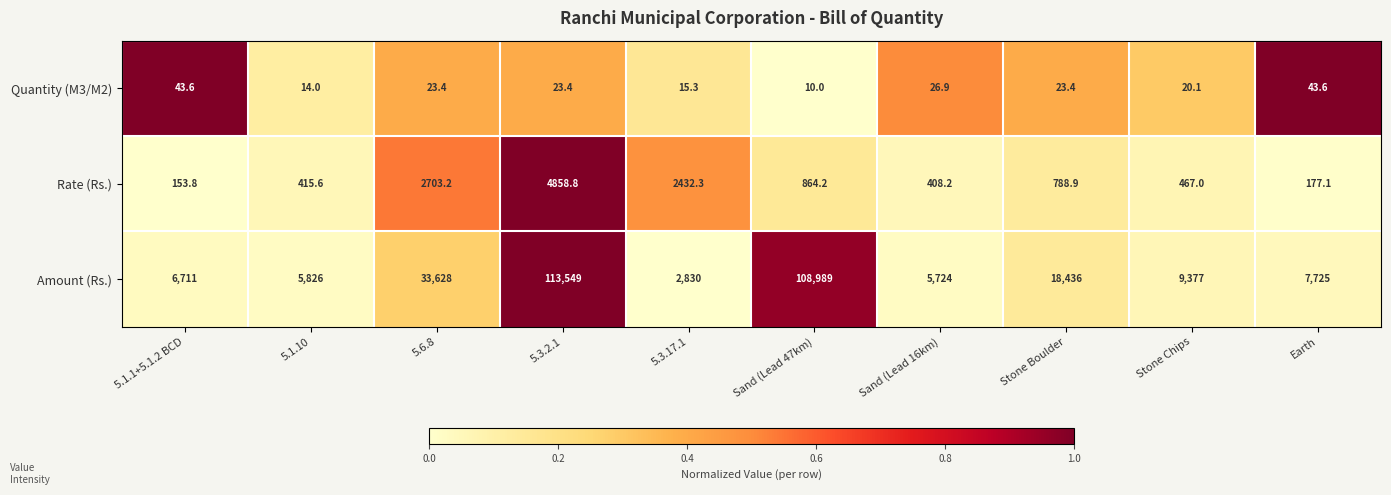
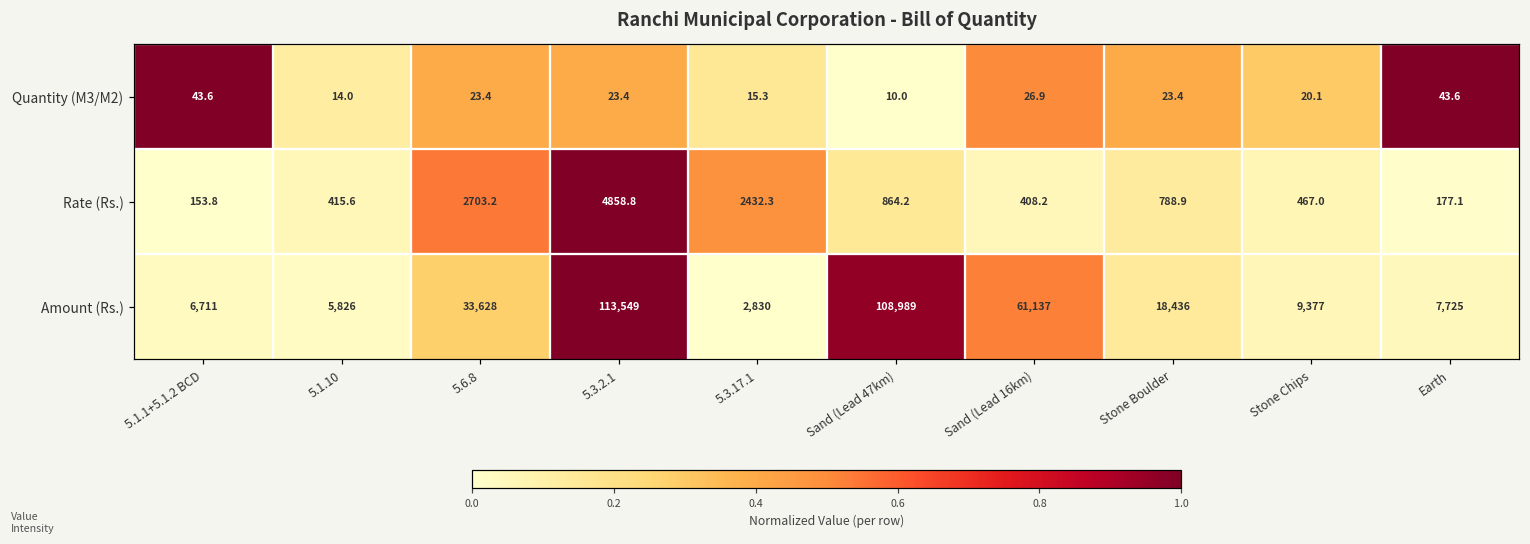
Amount (Rs.), Sand (Lead 16km): 5,724 -> 61,137
